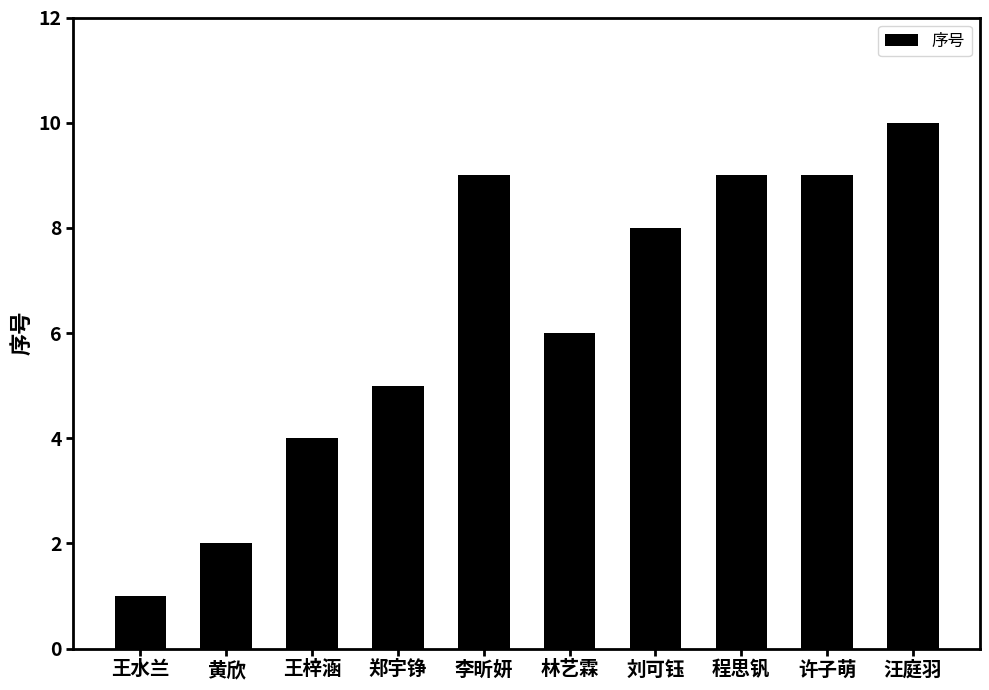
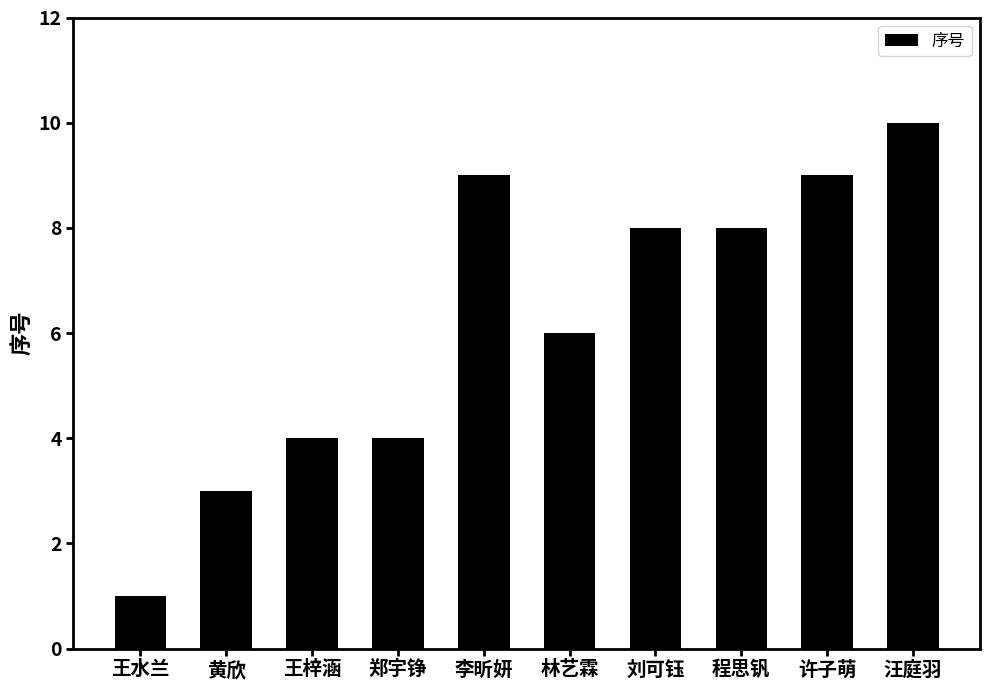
黄欣: 2 -> 3
郑宇铮: 5 -> 4
程思钒: 9 -> 8
